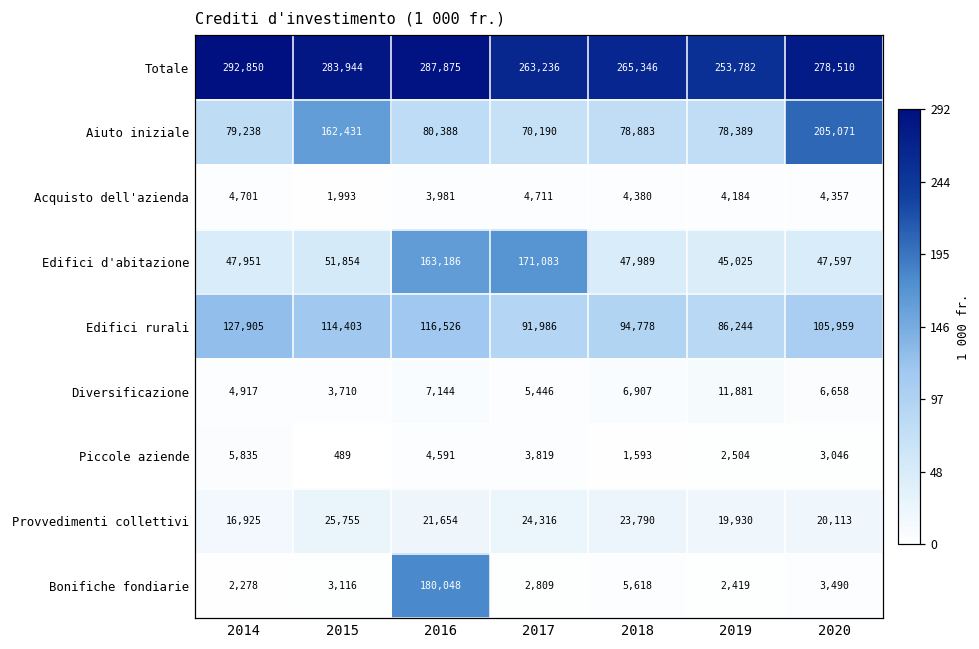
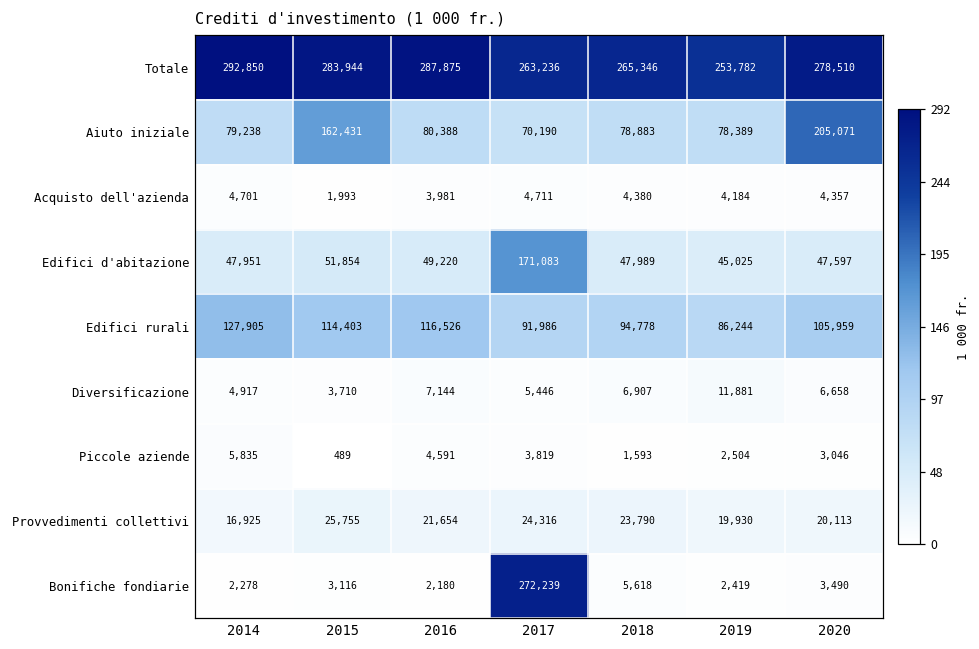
Edifici d'abitazione, 2016: 163,186 -> 49,220
Bonifiche fondiarie, 2016: 180,048 -> 2,180
Bonifiche fondiarie, 2017: 2,809 -> 272,239
